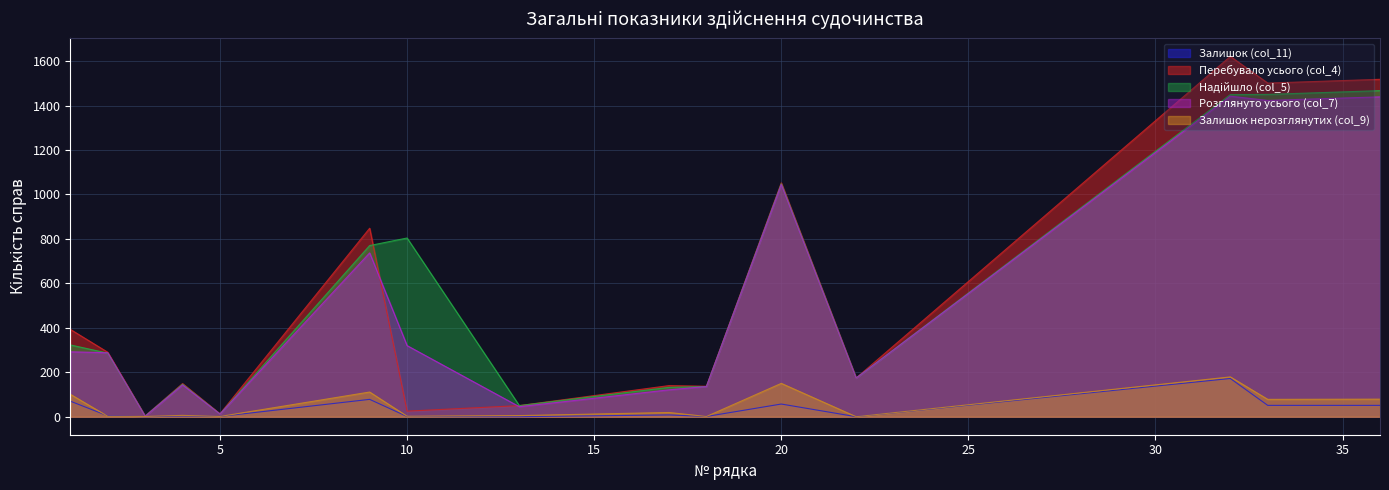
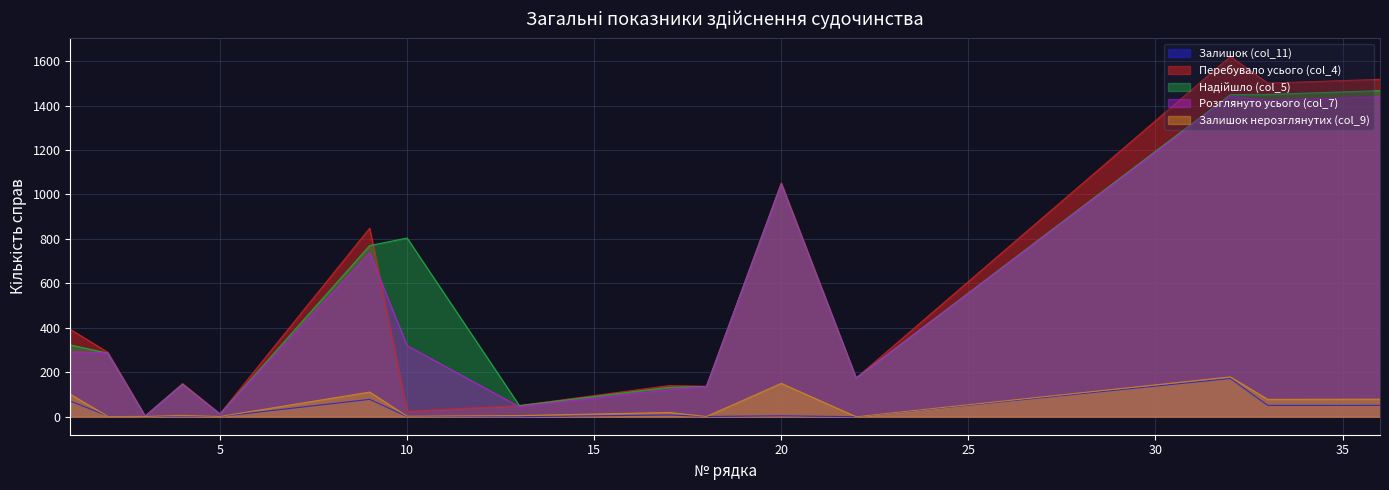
Залишок (col_11), 20: 60 -> 0
